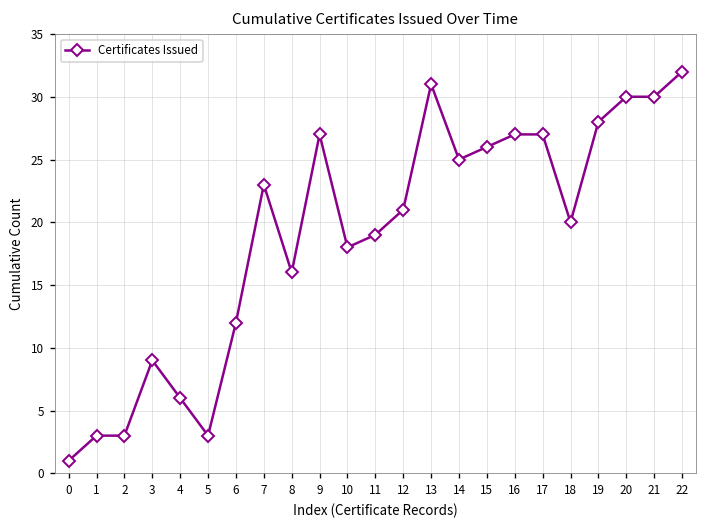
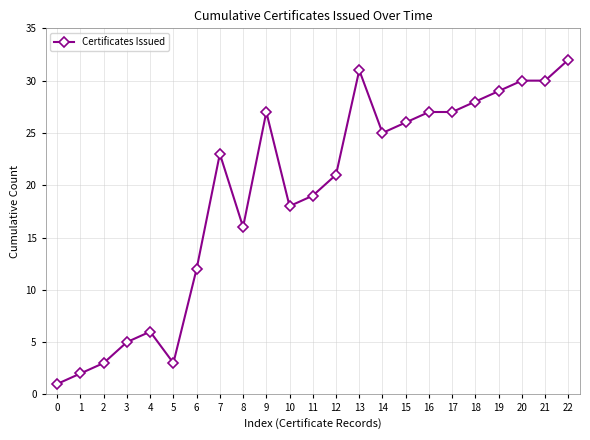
1: 3 -> 2
3: 9 -> 5
18: 20 -> 28
19: 28 -> 29
